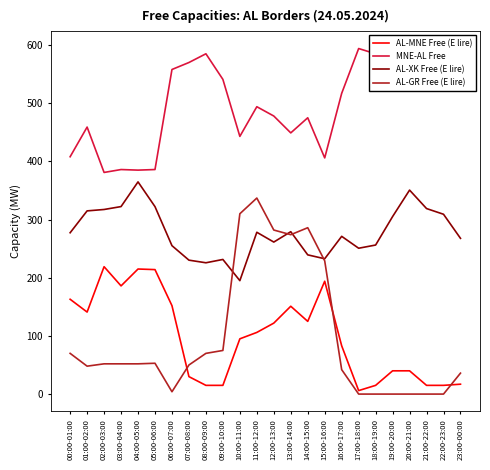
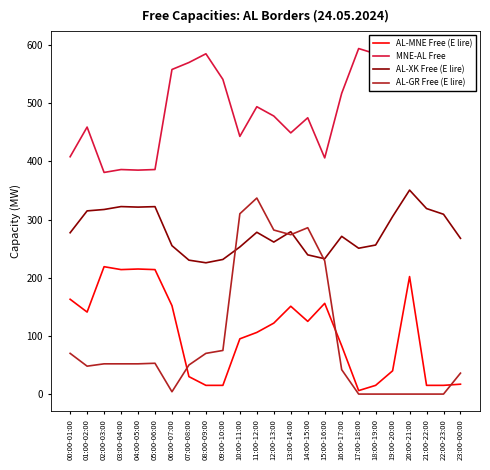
AL-MNE Free (E lire), 03:00-04:00: 190 -> 210
AL-XK Free (E lire), 04:00-05:00: 360 -> 320
AL-XK Free (E lire), 10:00-11:00: 200 -> 250
AL-MNE Free (E lire), 15:00-16:00: 190 -> 160
AL-MNE Free (E lire), 20:00-21:00: 40 -> 200
